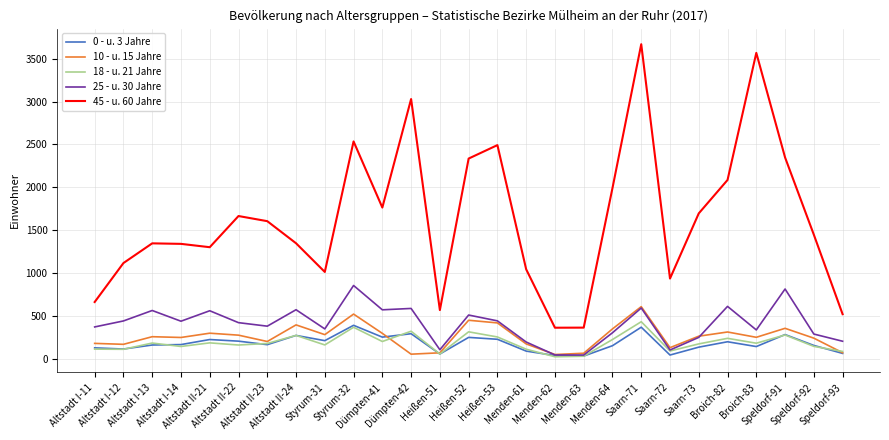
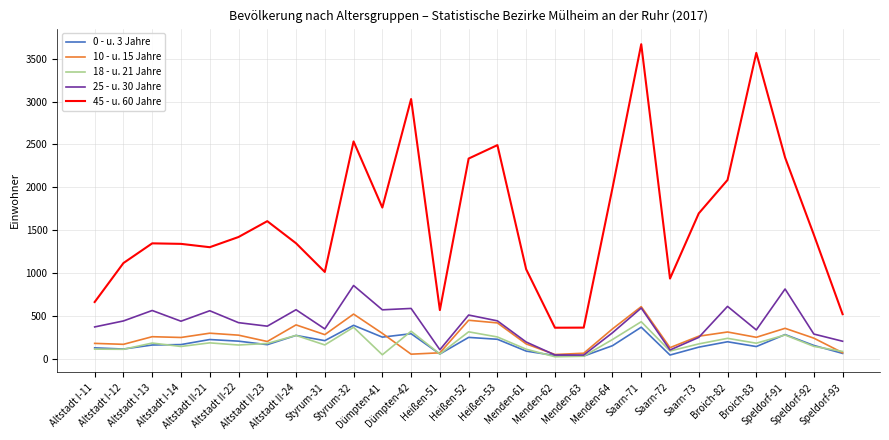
45 - u. 60 Jahre, Altstadt II-22: 1700 -> 1400
18 - u. 21 Jahre, Dümpten-41: 200 -> 0
